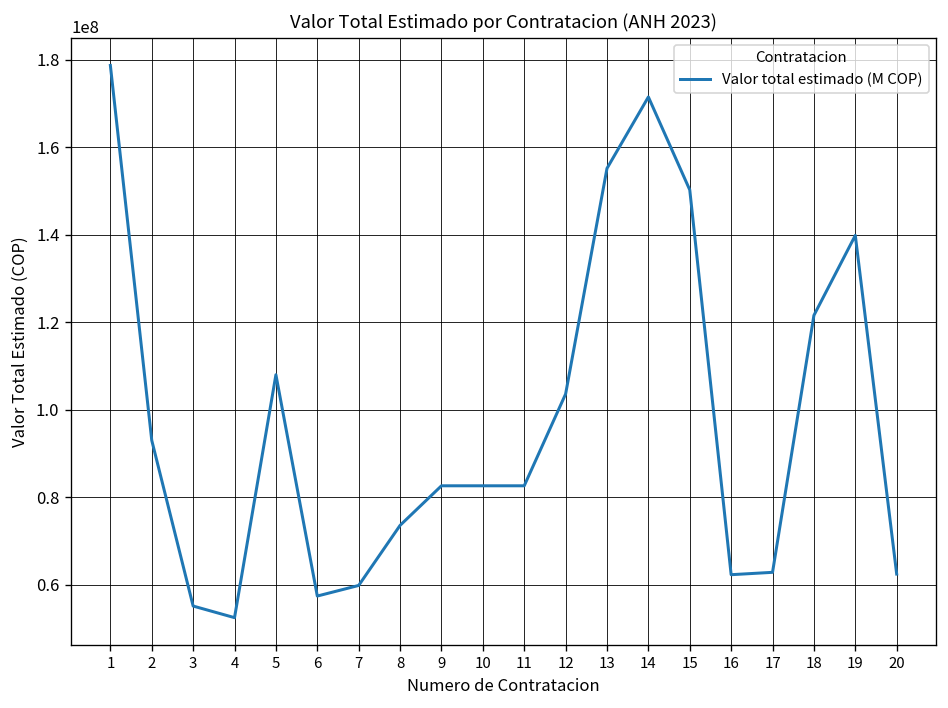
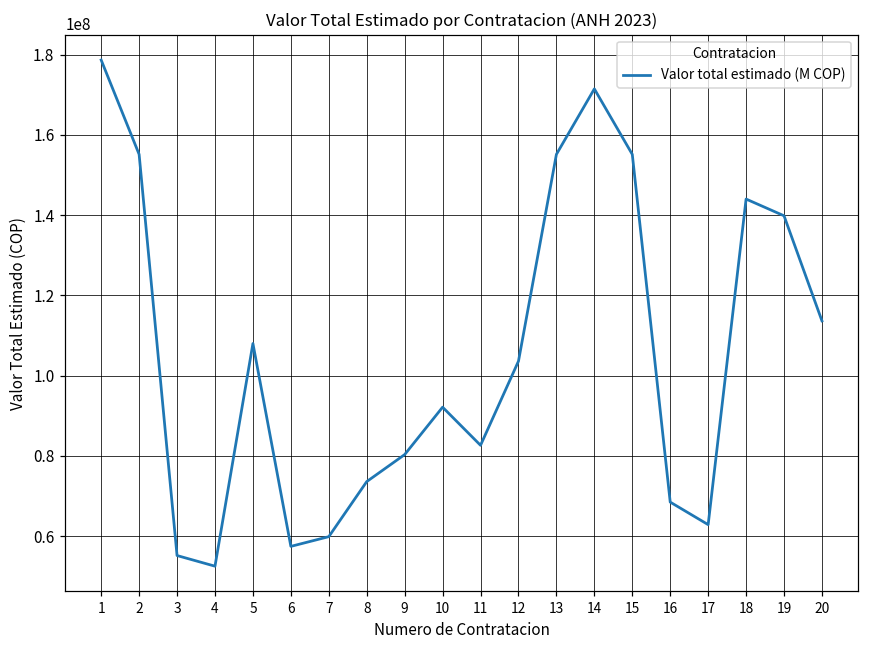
2: 93000000 -> 155000000
9: 83000000 -> 80000000
10: 83000000 -> 92000000
15: 150000000 -> 155000000
16: 62000000 -> 68000000
18: 122000000 -> 144000000
20: 62000000 -> 114000000
